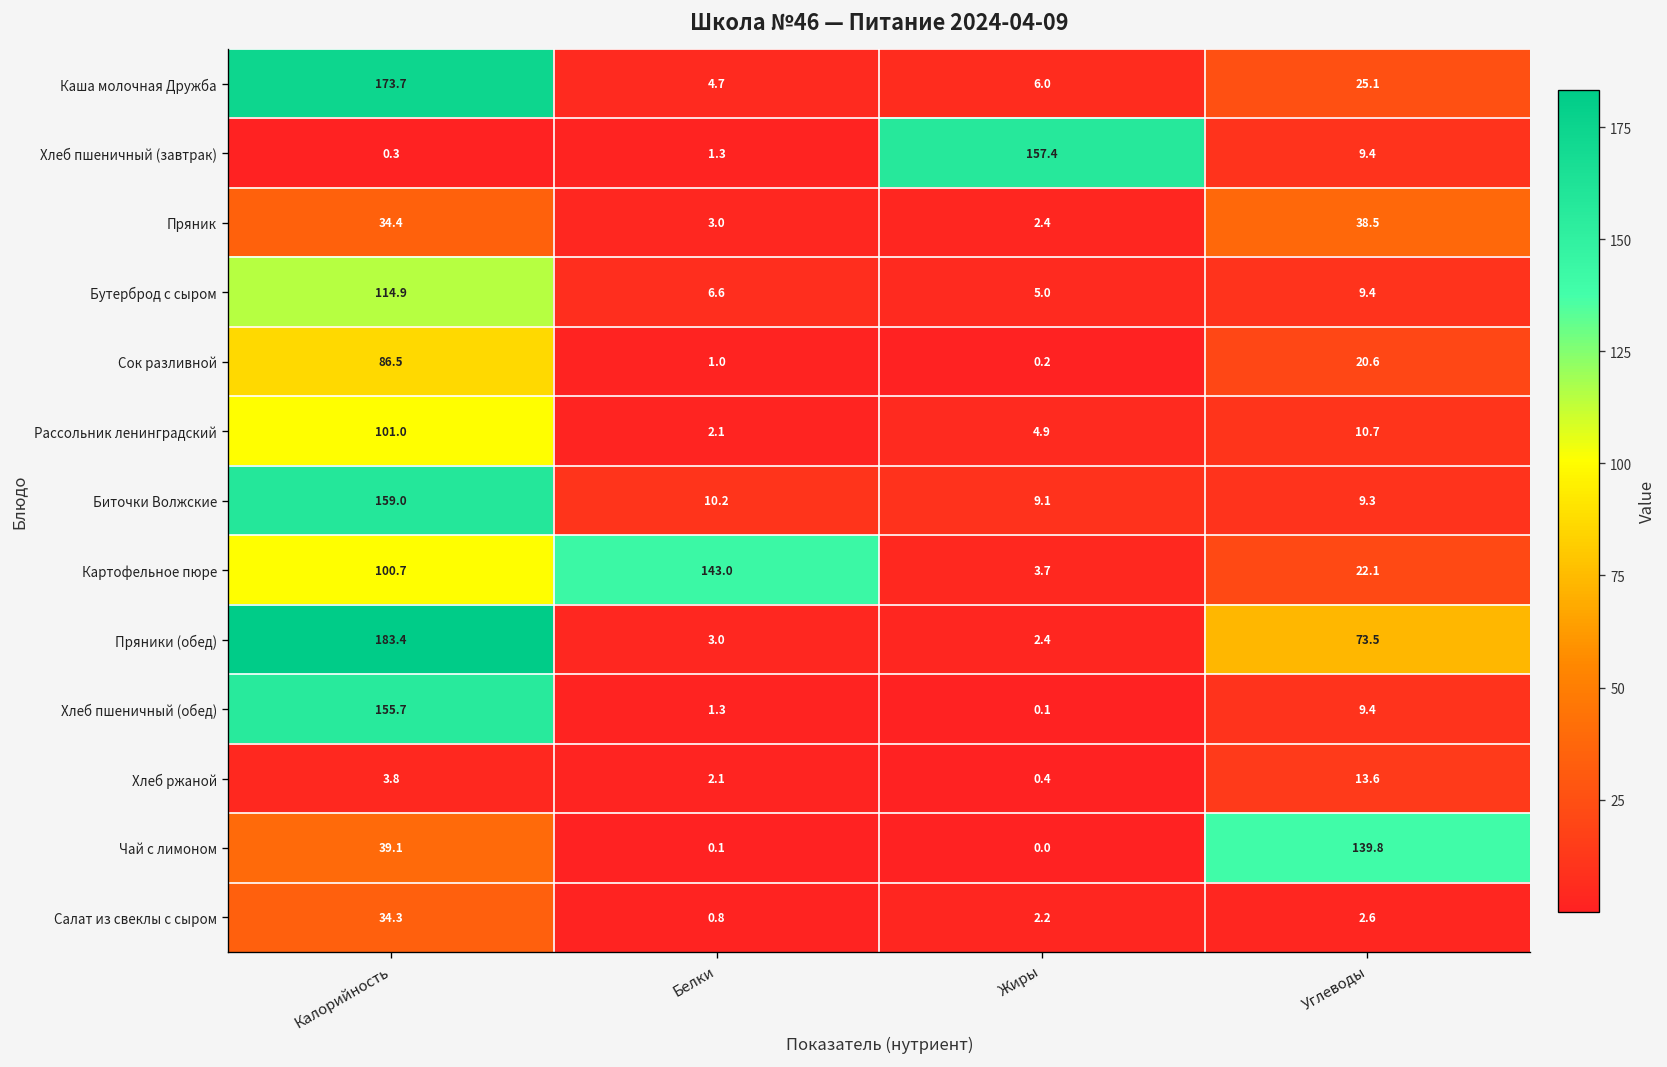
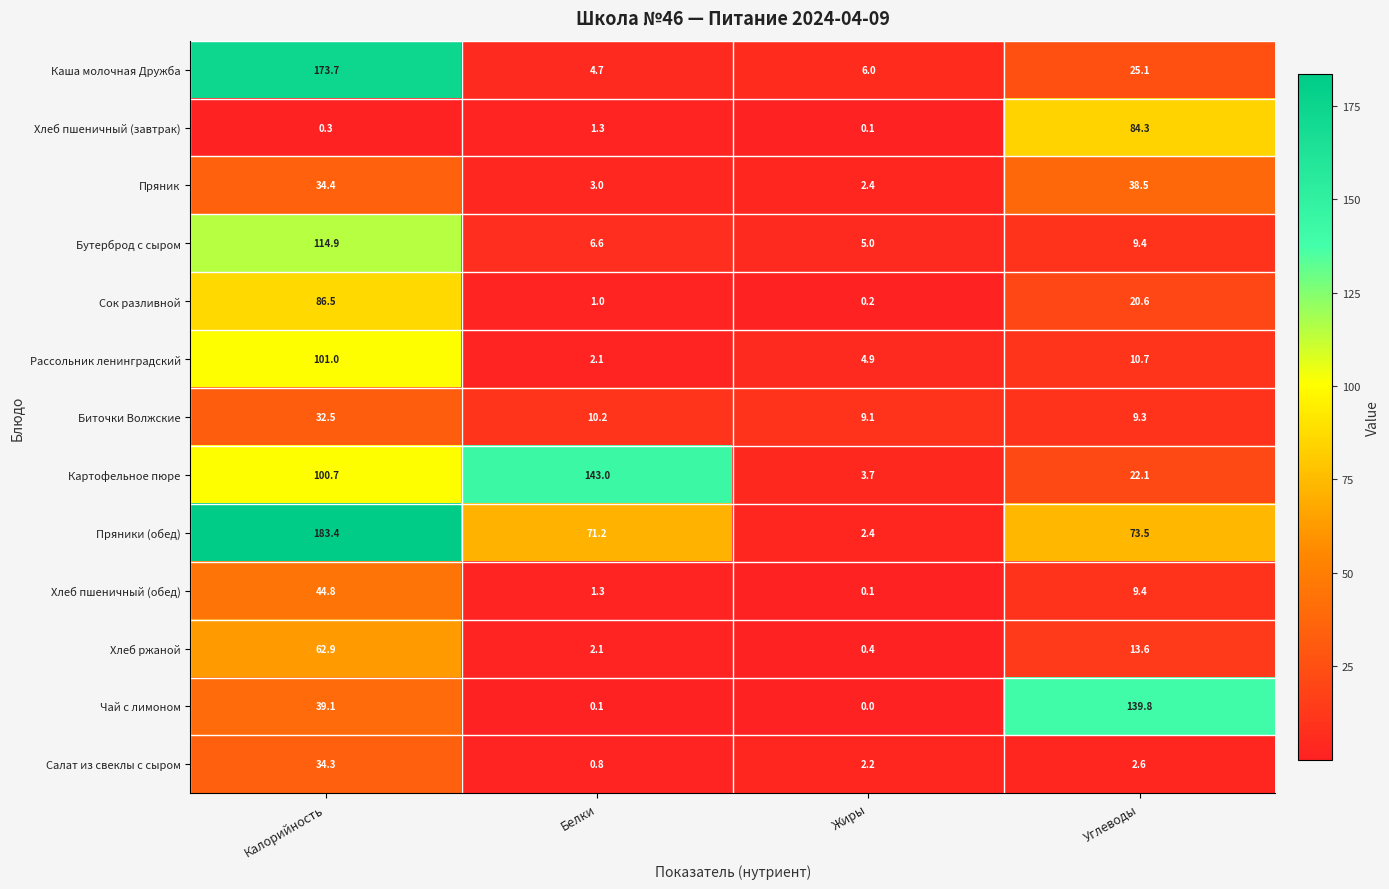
Хлеб пшеничный (завтрак), Жиры: 157.4 -> 0.1
Хлеб пшеничный (завтрак), Углеводы: 9.4 -> 84.3
Биточки Волжские, Калорийность: 159.0 -> 32.5
Пряники (обед), Белки: 3.0 -> 71.2
Хлеб пшеничный (обед), Калорийность: 155.7 -> 44.8
Хлеб ржаной, Калорийность: 3.8 -> 62.9
